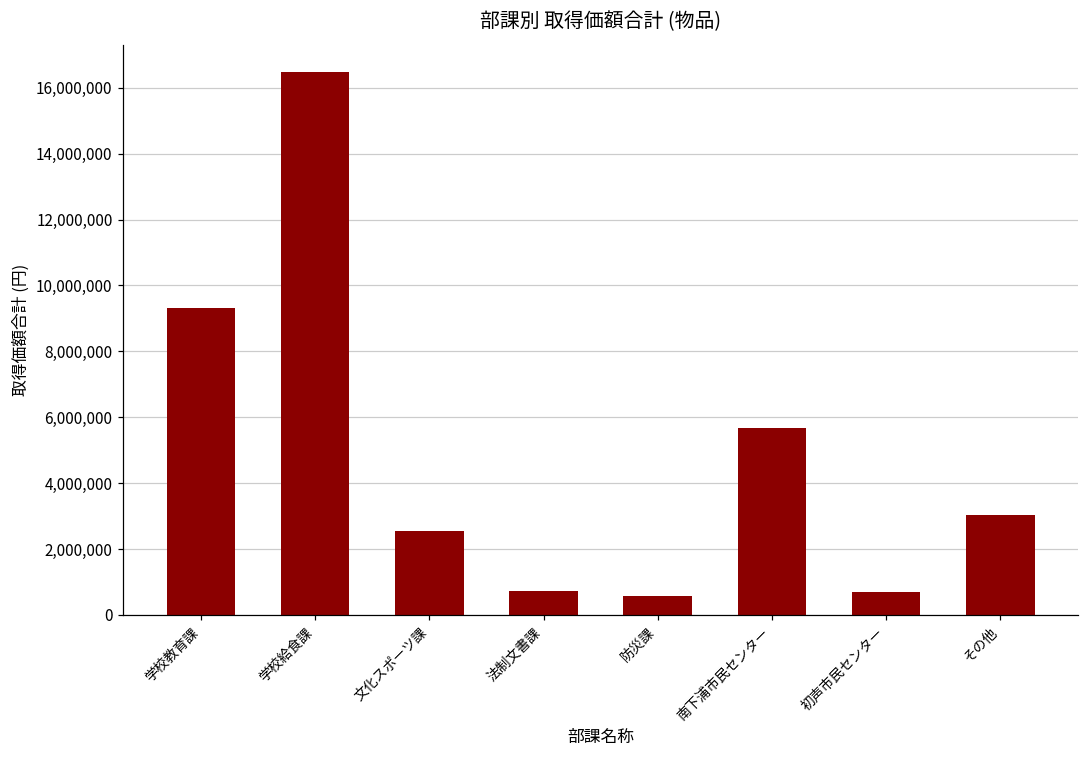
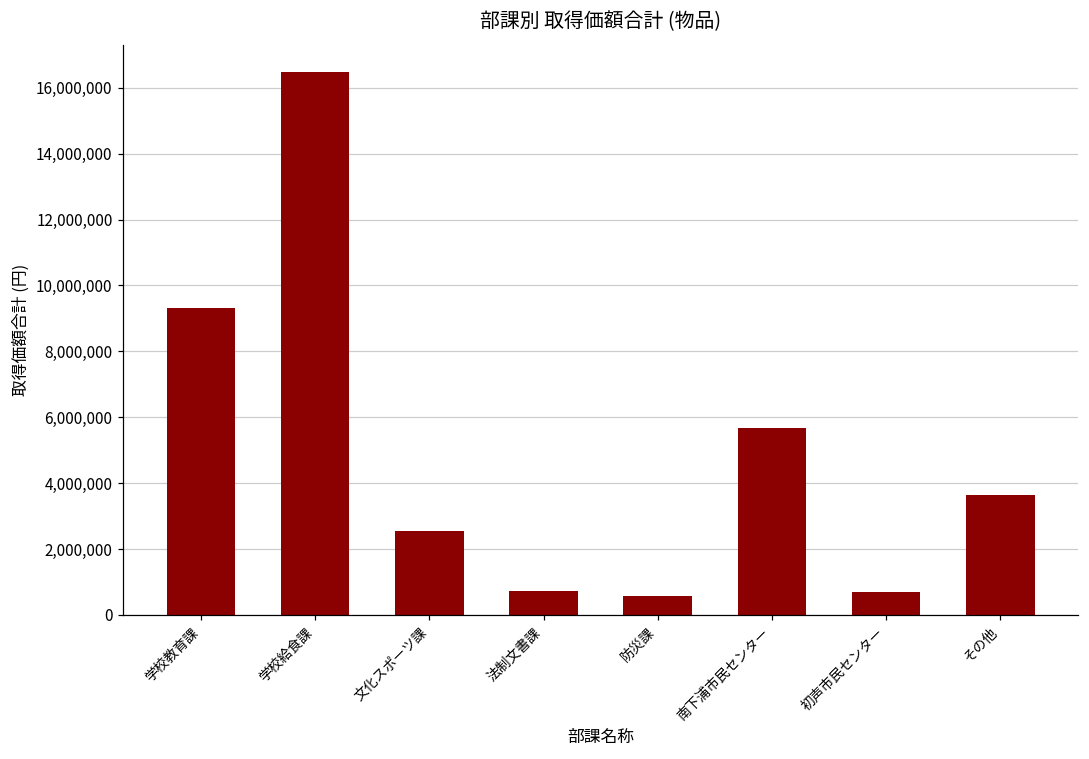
その他: 3,000,000 -> 3,700,000
